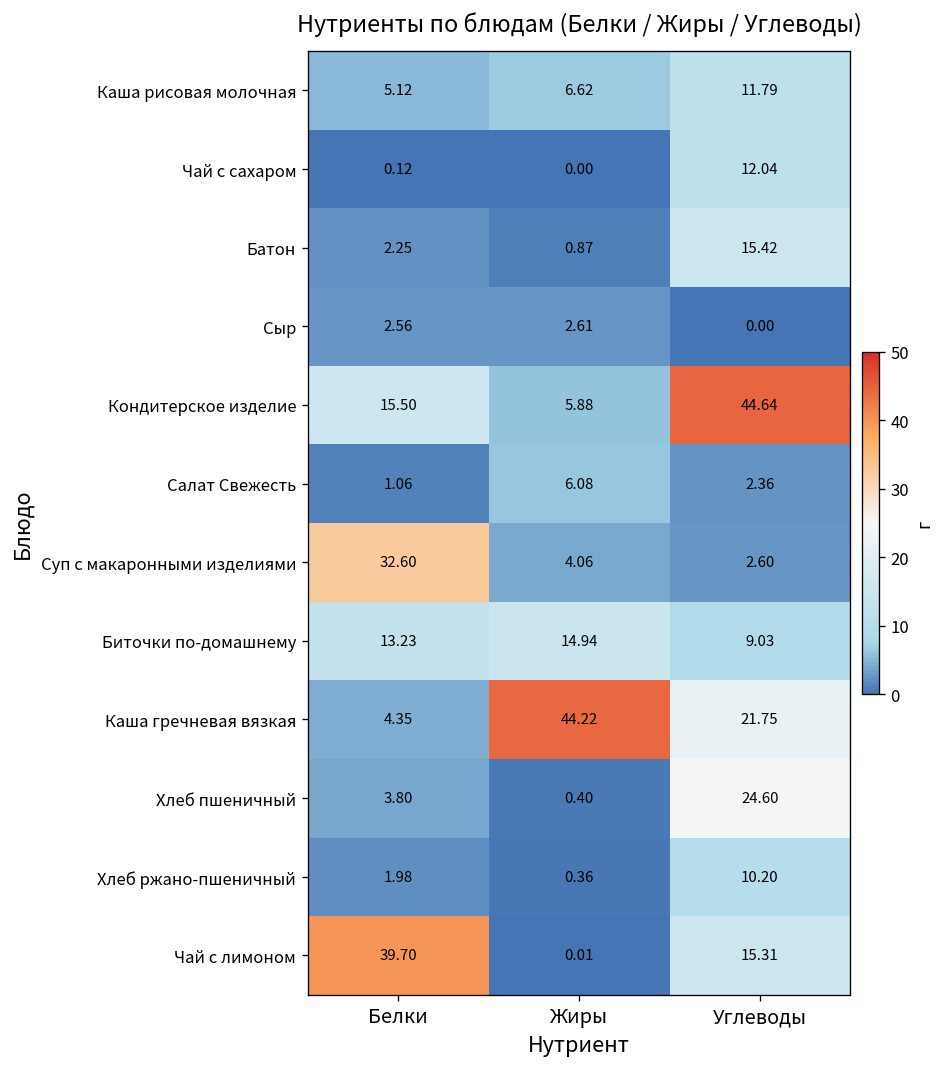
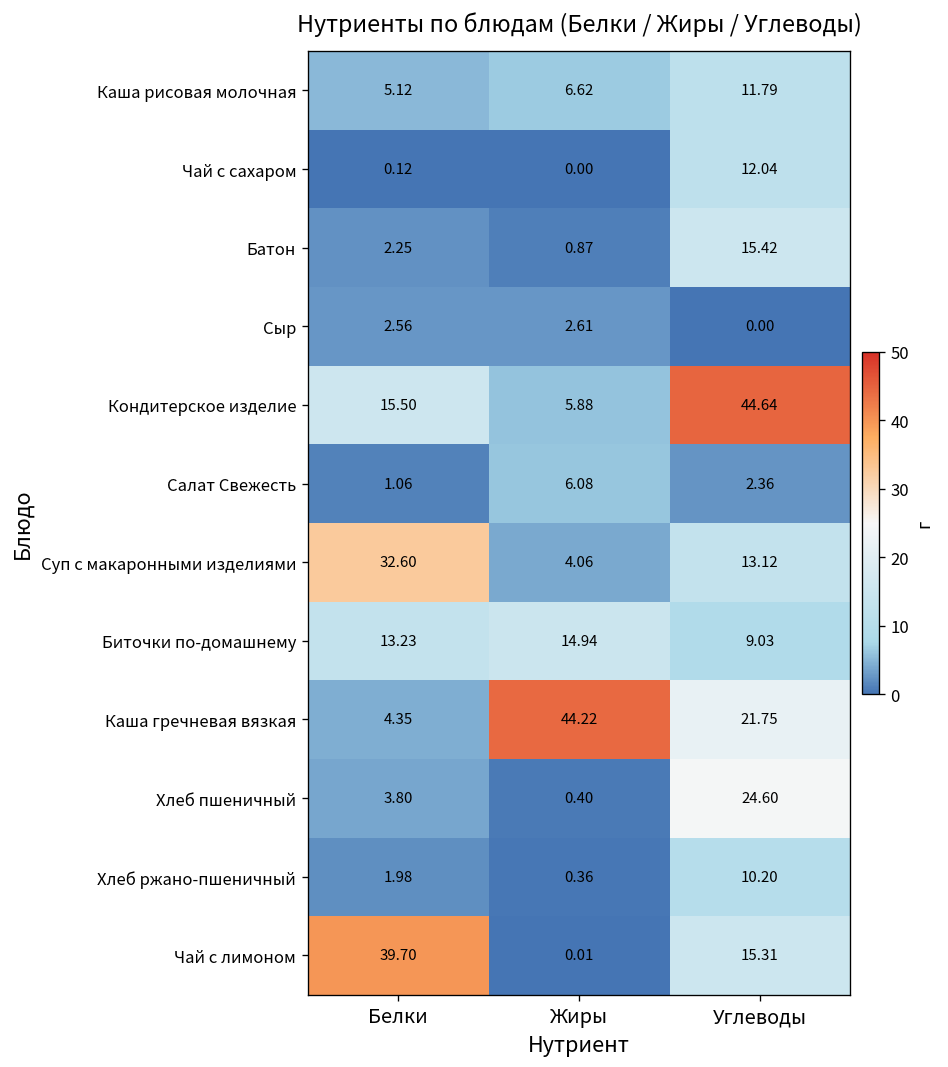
Суп с макаронными изделиями, Углеводы: 2.60 -> 13.12
